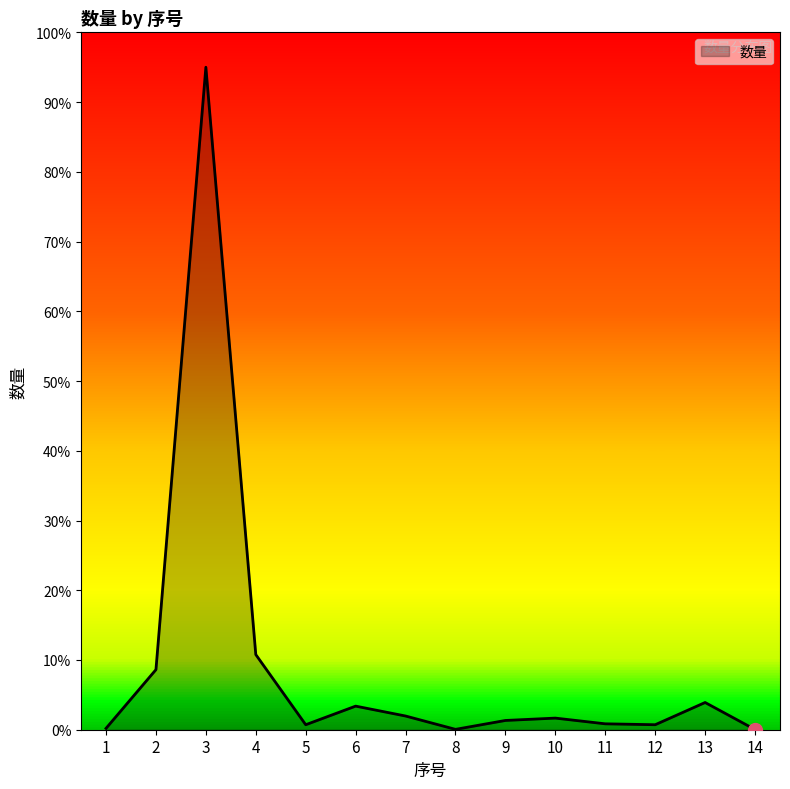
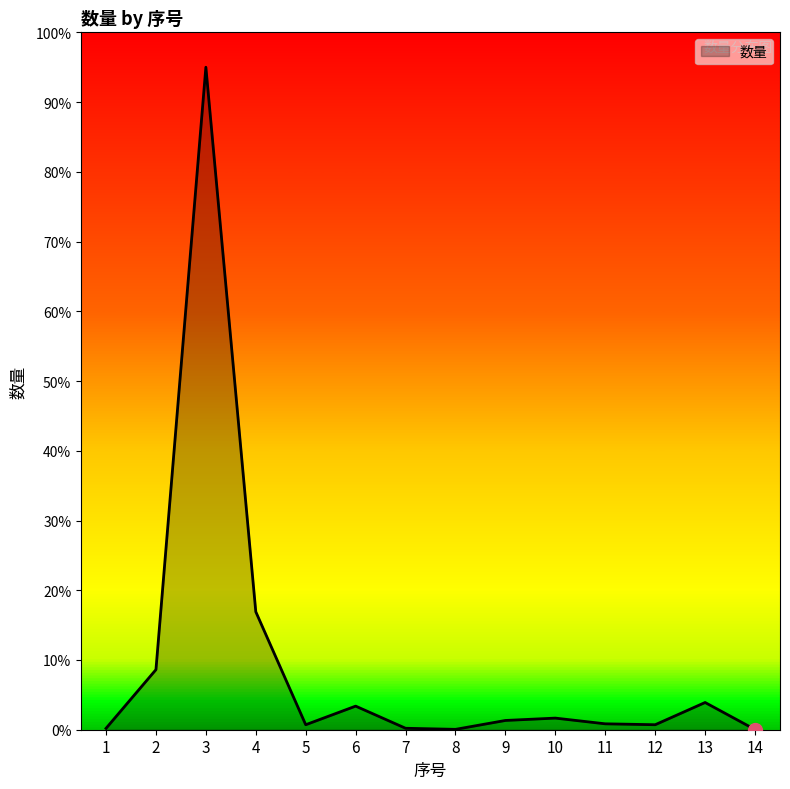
数量, 4: 11% -> 17%
数量, 7: 2% -> 0%
